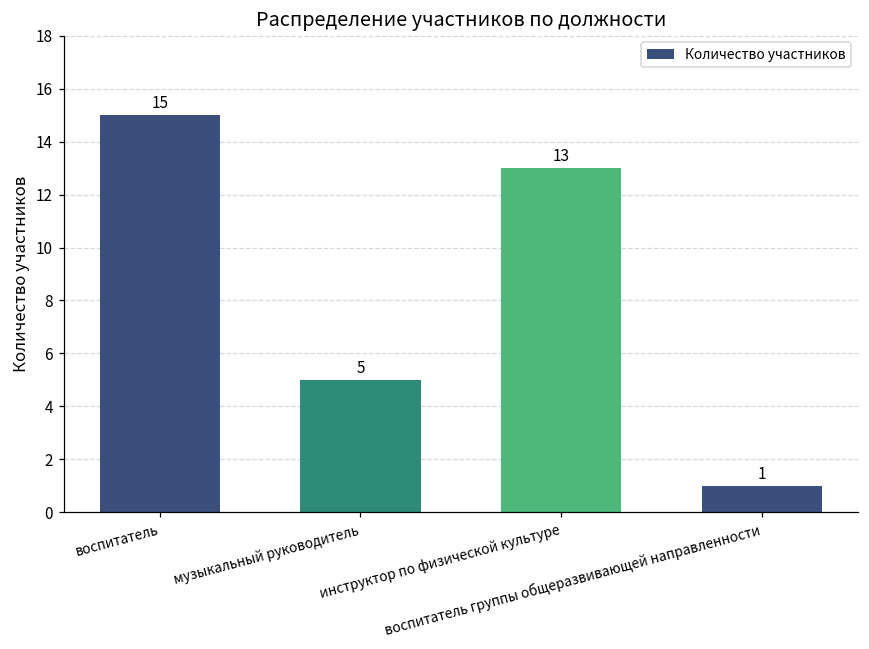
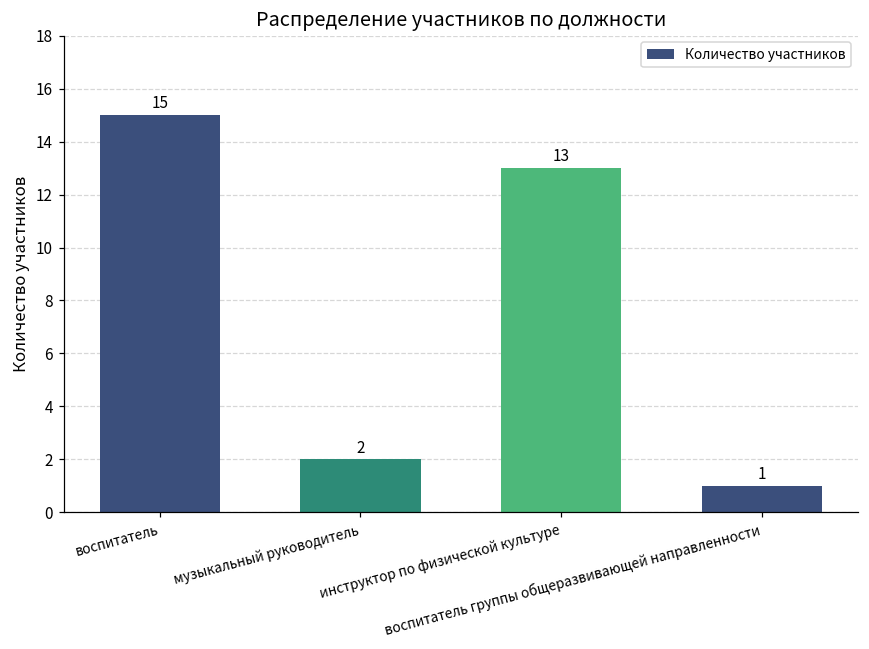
музыкальный руководитель: 5 -> 2
